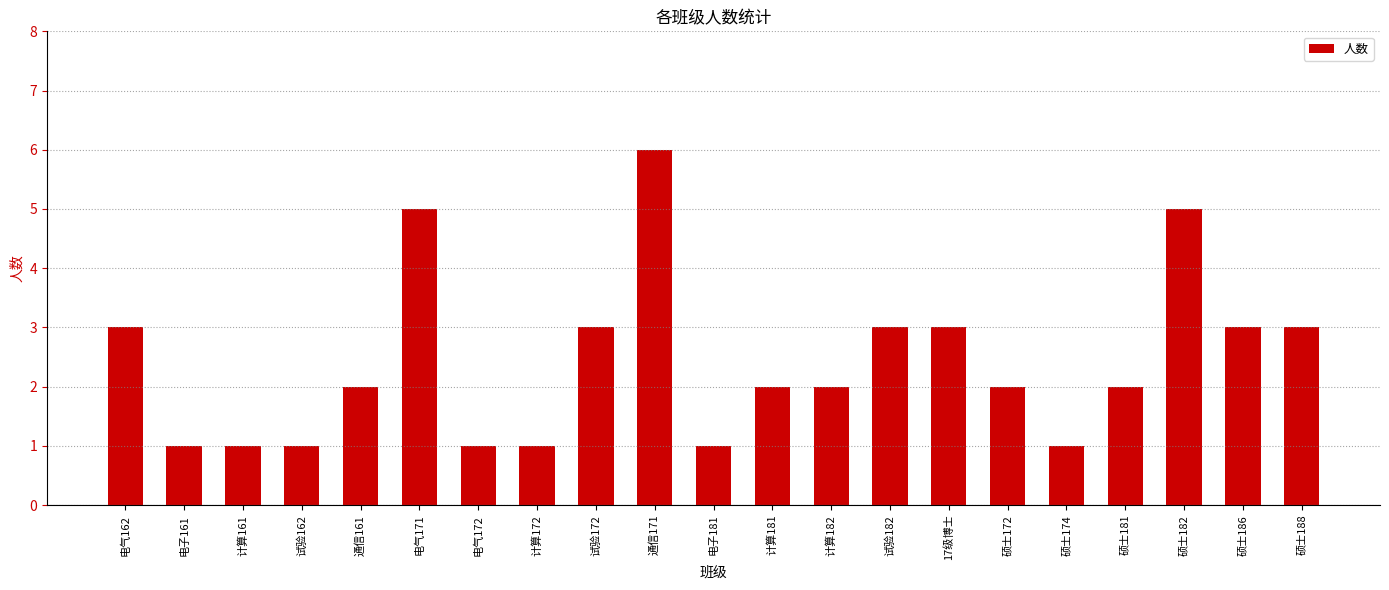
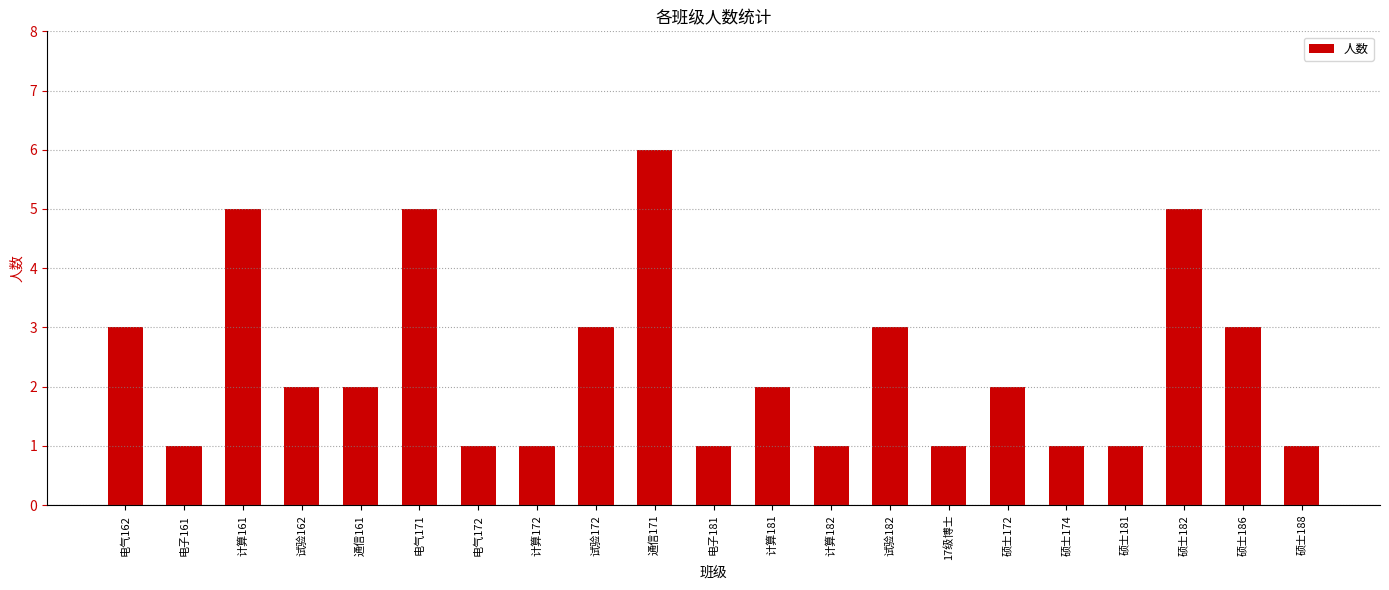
计算161: 1 -> 5
试验162: 1 -> 2
计算182: 2 -> 1
17级博士: 3 -> 1
硕士181: 2 -> 1
硕士188: 3 -> 1
